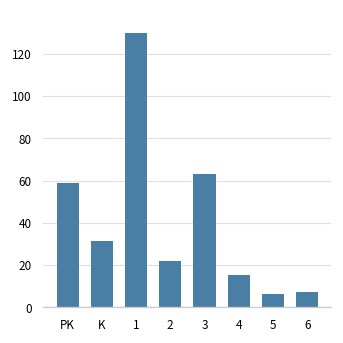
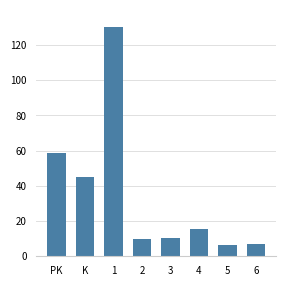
K: 32 -> 45
2: 22 -> 10
3: 63 -> 10
